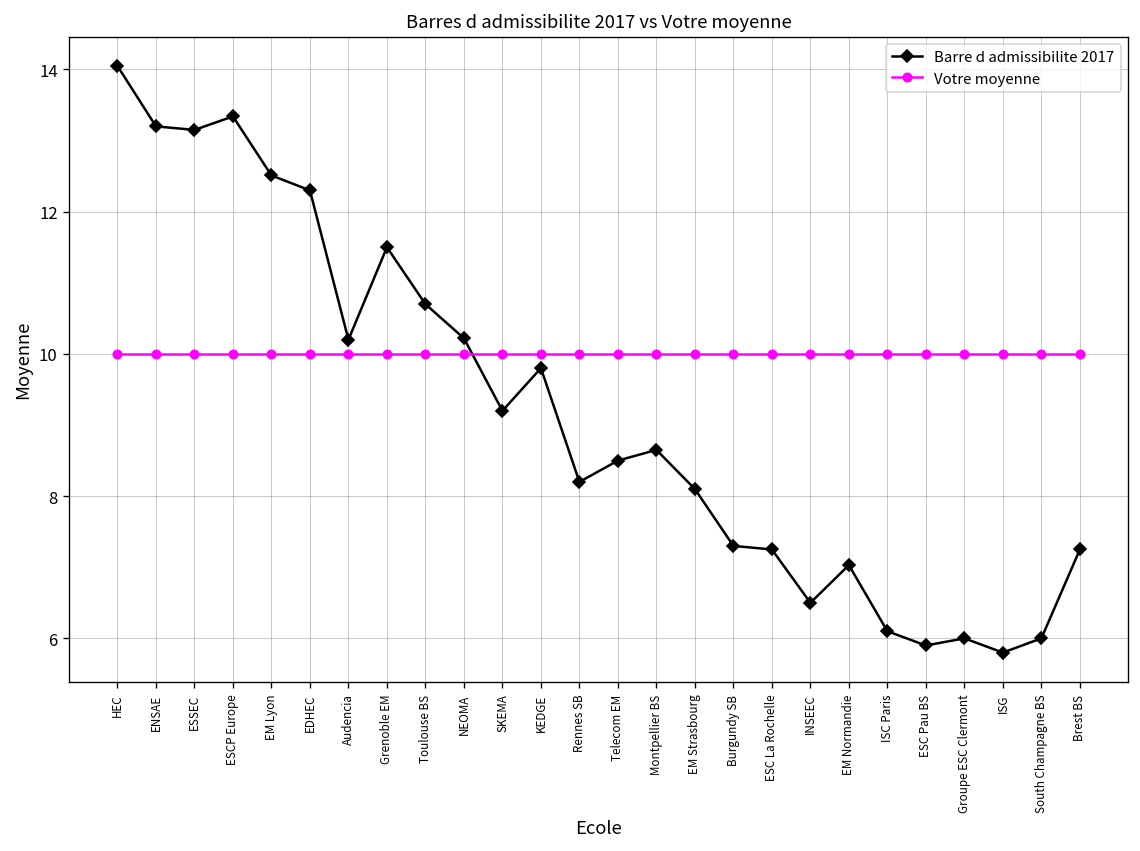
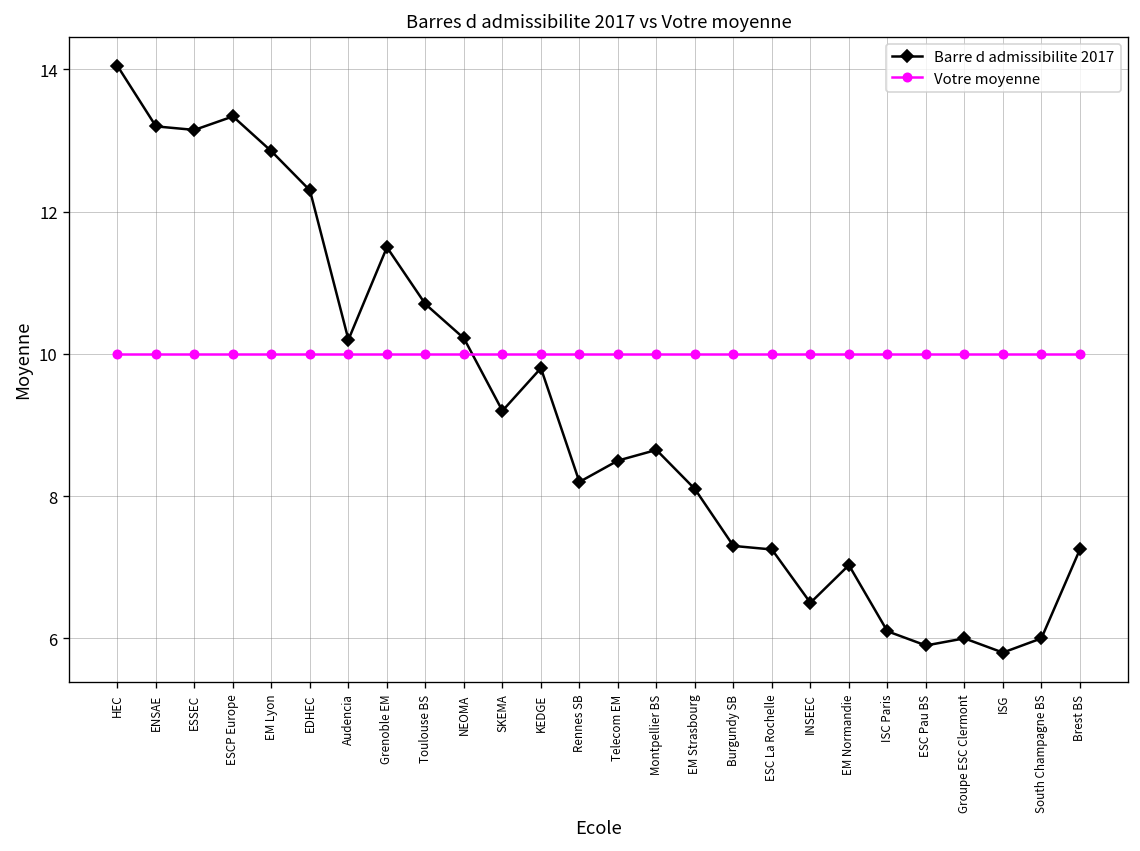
Barre d admissibilite 2017, EM Lyon: 12.5 -> 12.9
